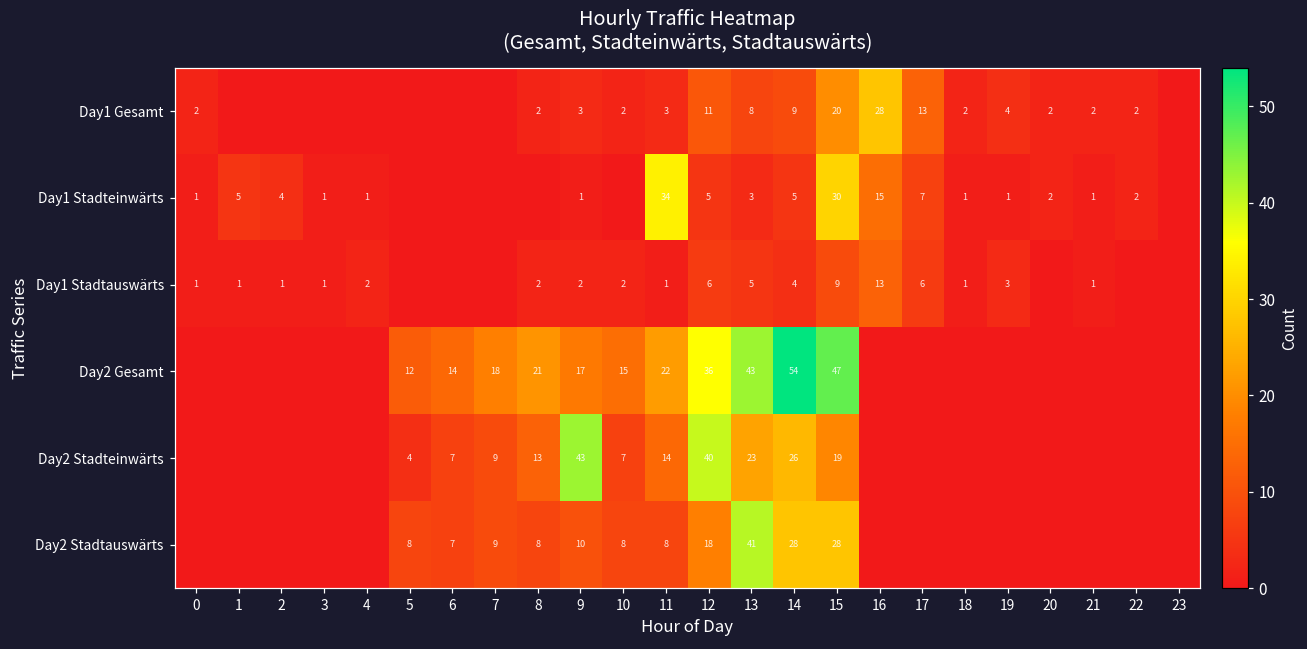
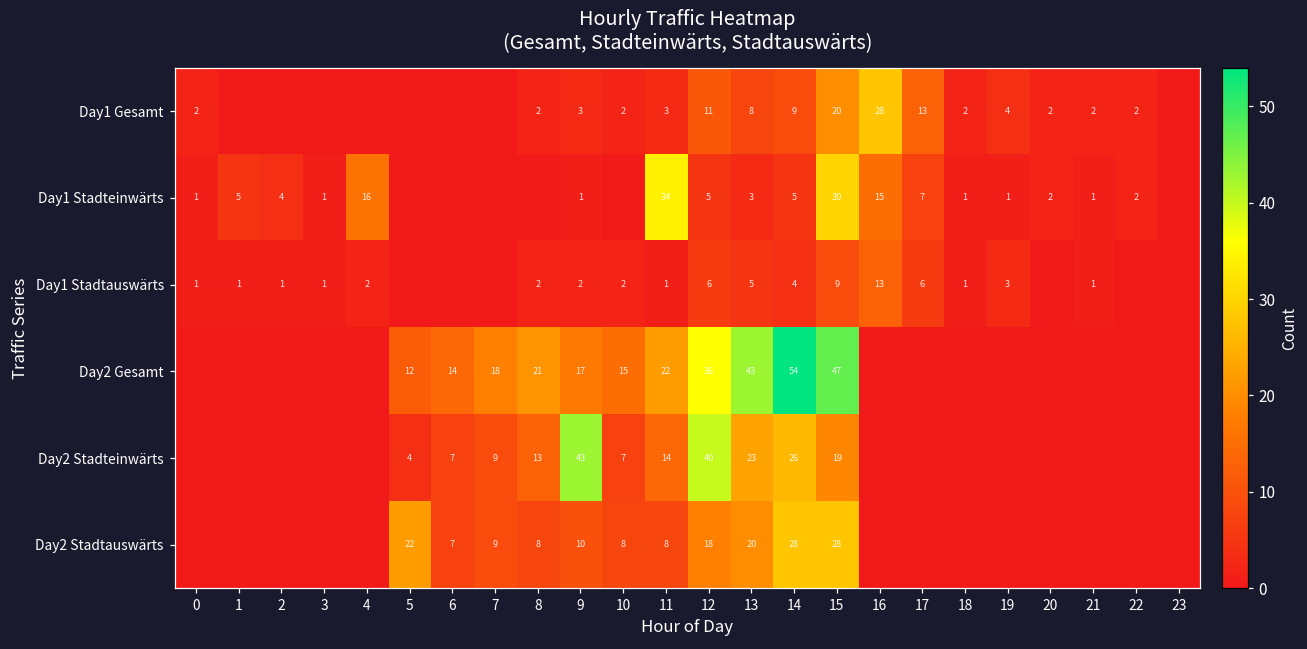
Day1 Stadteinwärts, 4: 1 -> 16
Day2 Stadtauswärts, 5: 8 -> 22
Day2 Stadtauswärts, 13: 41 -> 20
